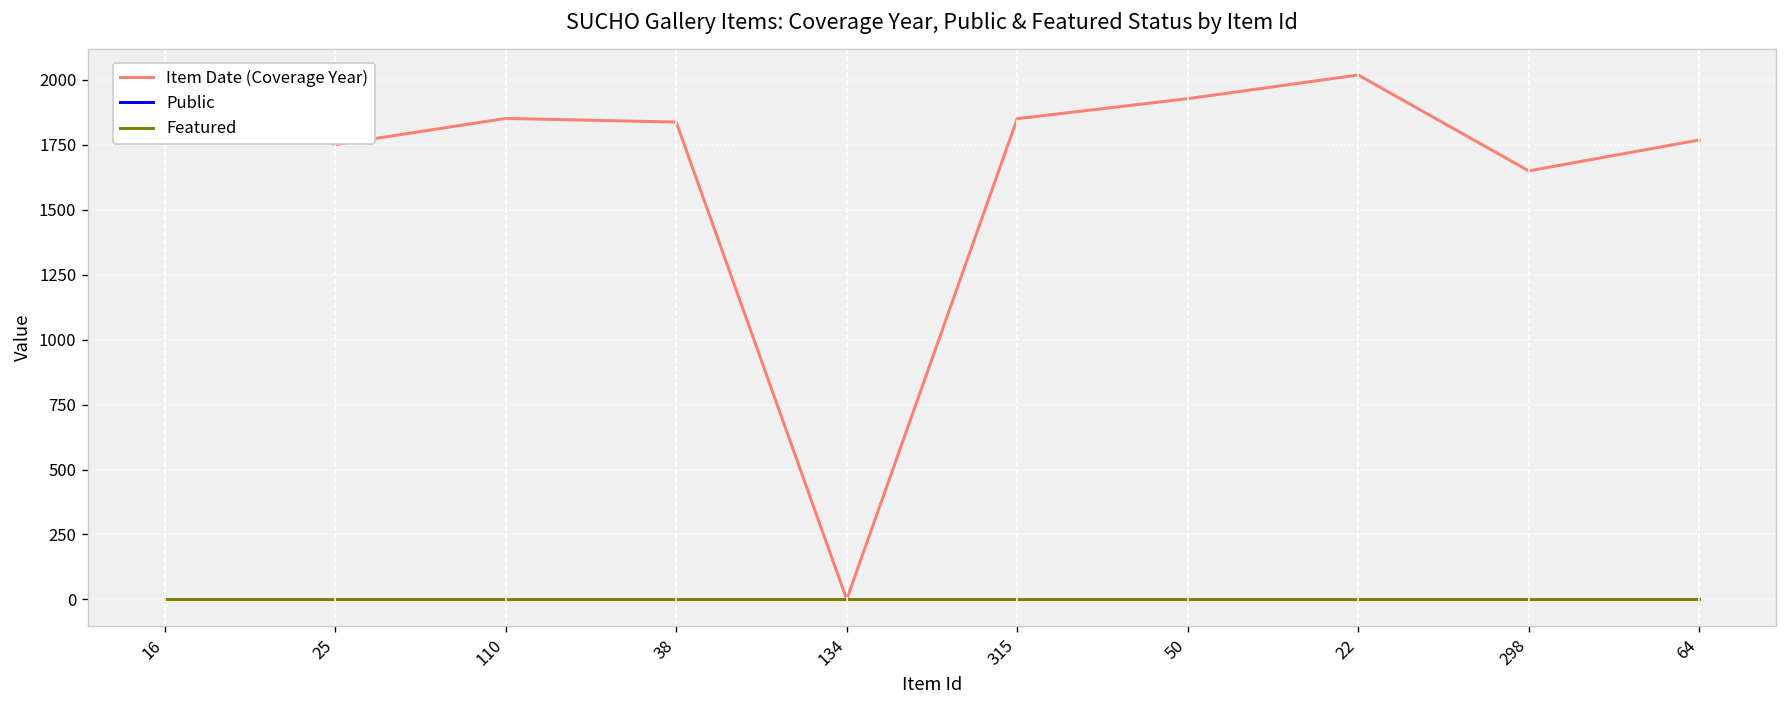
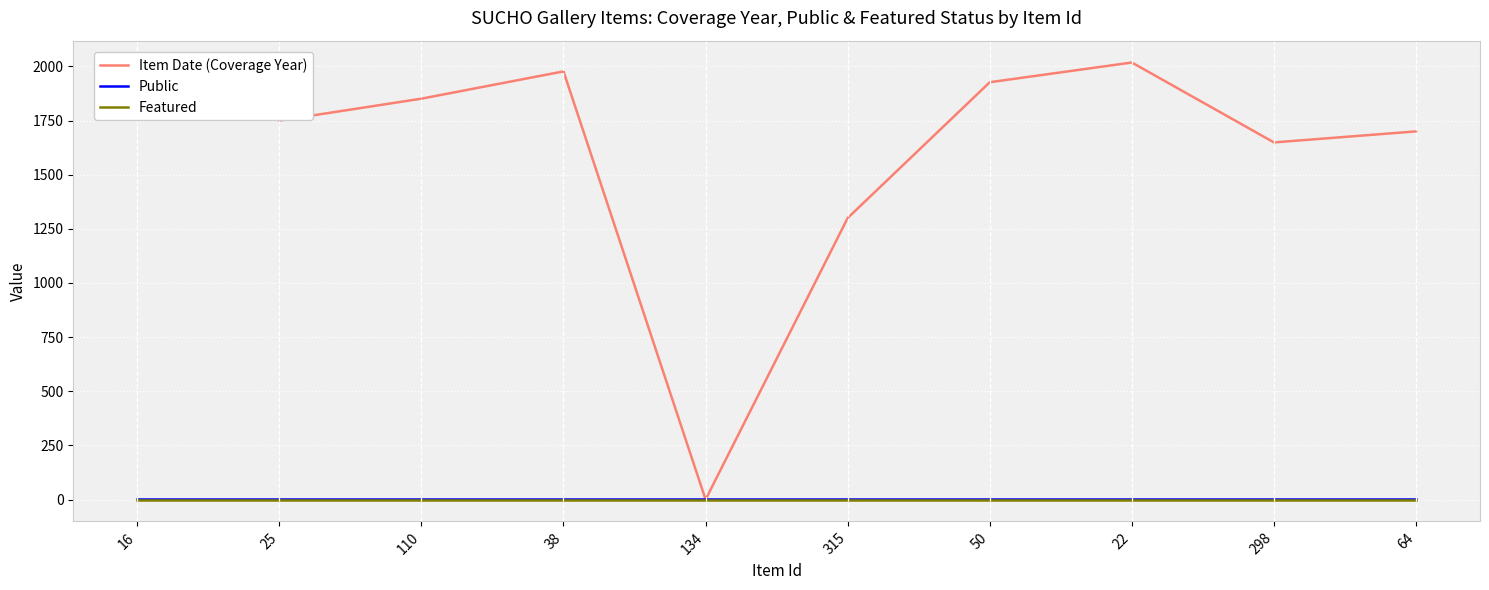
Item Date (Coverage Year), 38: 1840 -> 1980
Item Date (Coverage Year), 315: 1850 -> 1300
Item Date (Coverage Year), 64: 1770 -> 1700
